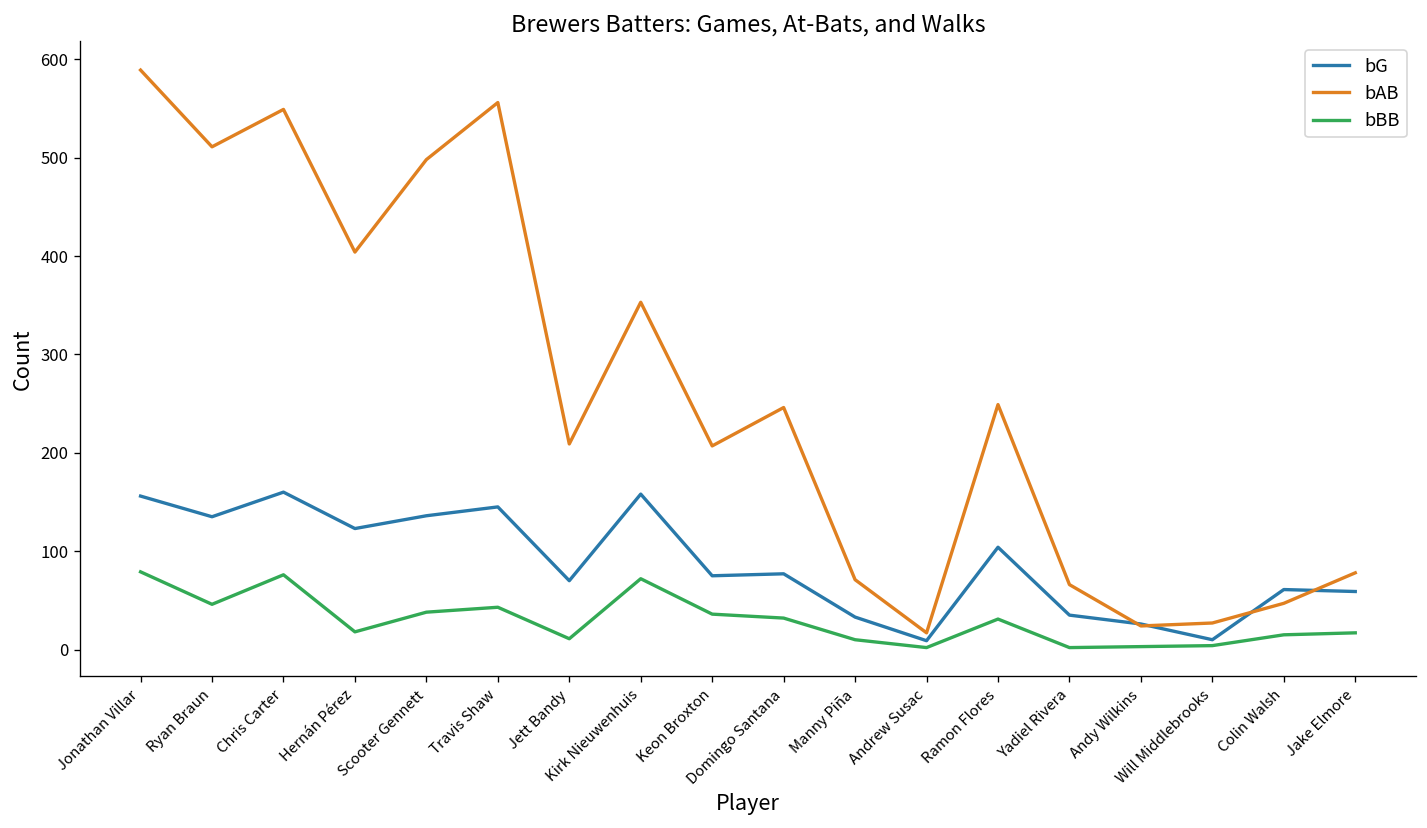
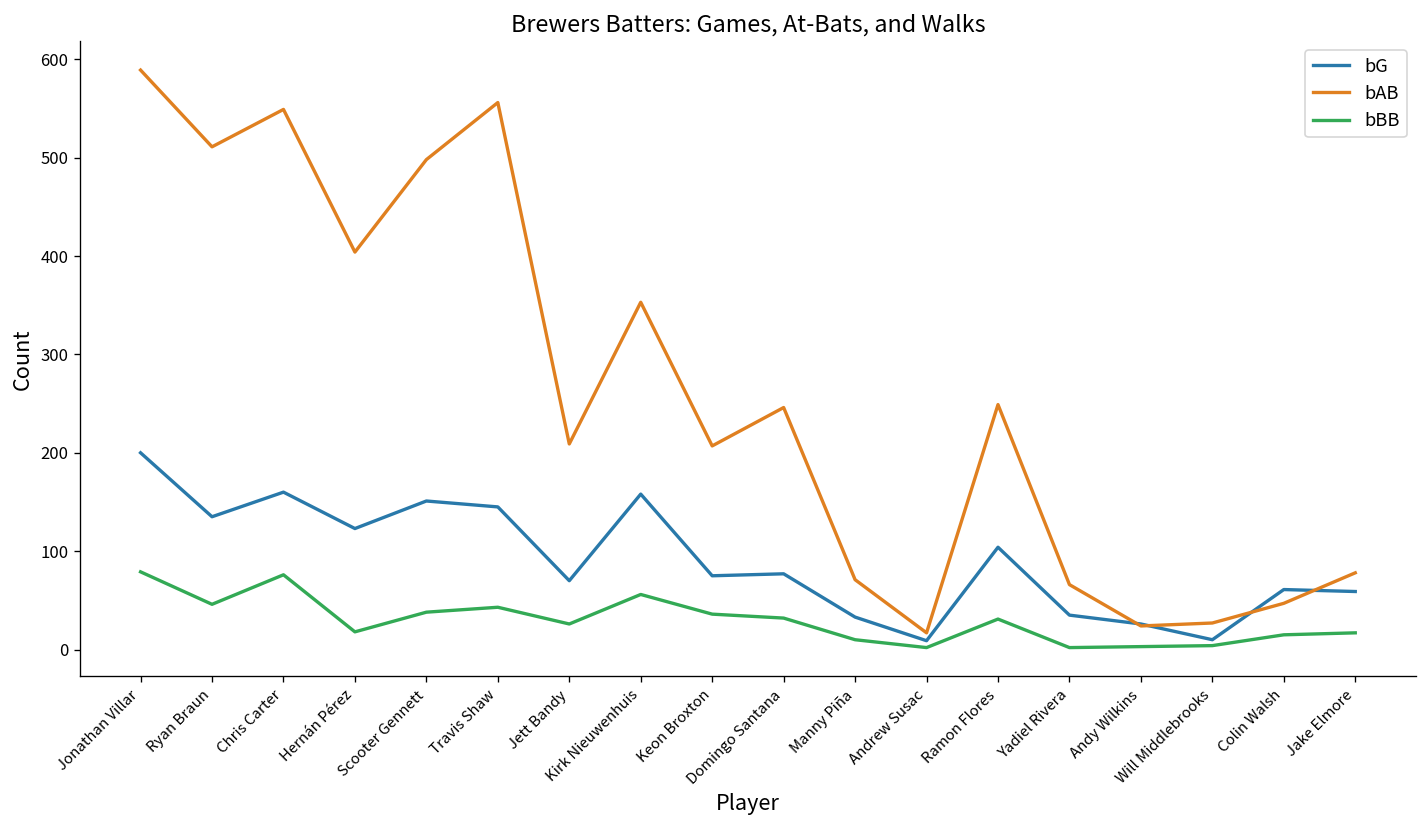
bG, Jonathan Villar: 160 -> 200
bG, Scooter Gennett: 140 -> 150
bBB, Jett Bandy: 10 -> 30
bBB, Kirk Nieuwenhuis: 70 -> 60
